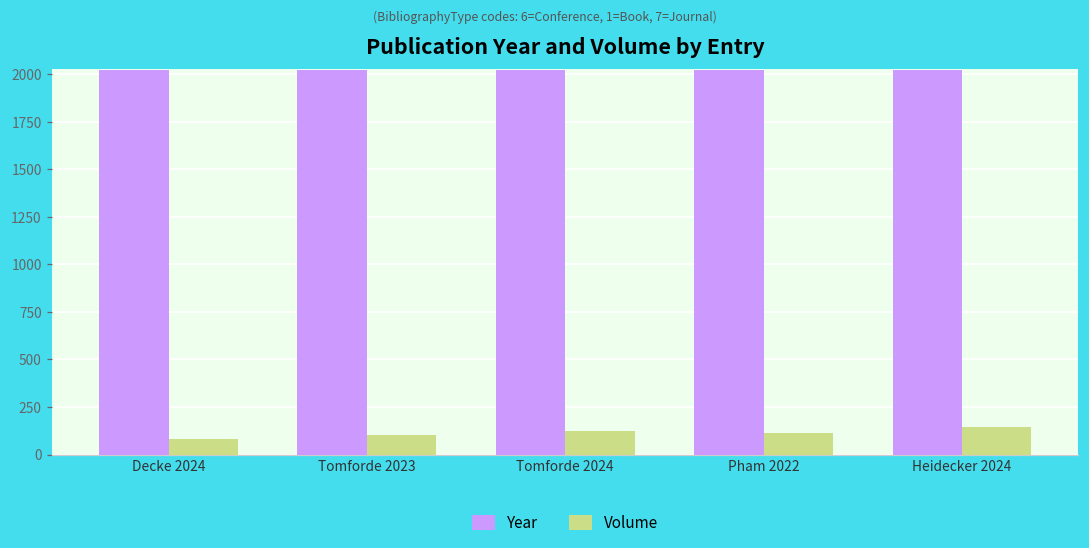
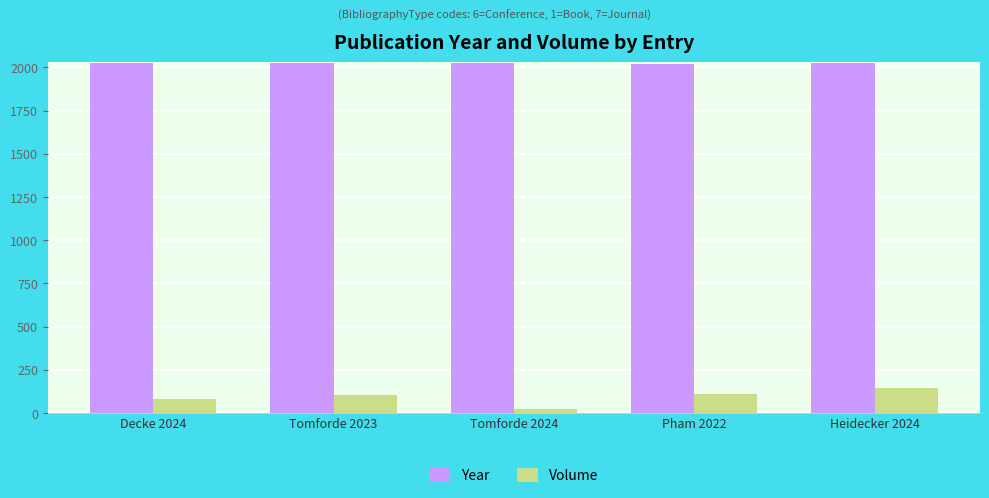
Volume, Tomforde 2024: 120 -> 30
